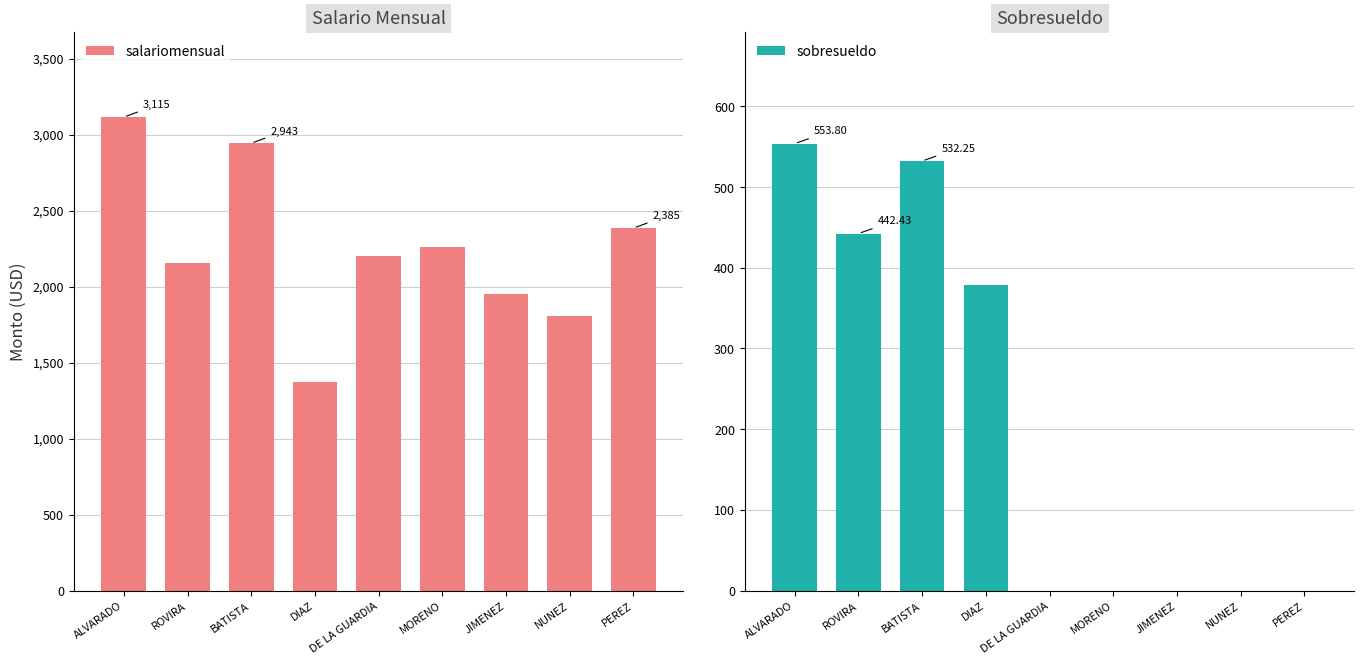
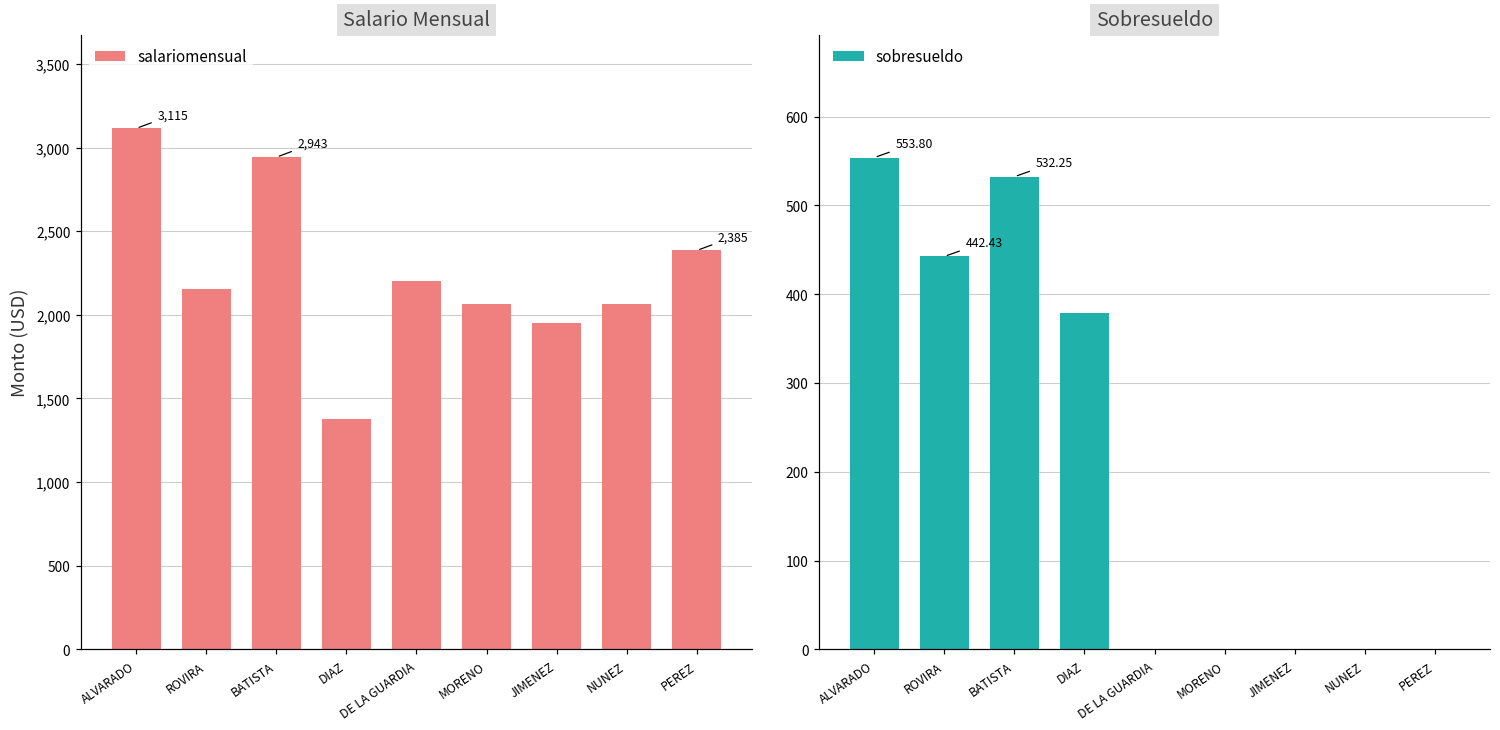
Salario Mensual, MORENO: 2,260 -> 2,070
Salario Mensual, NUNEZ: 1,810 -> 2,070
